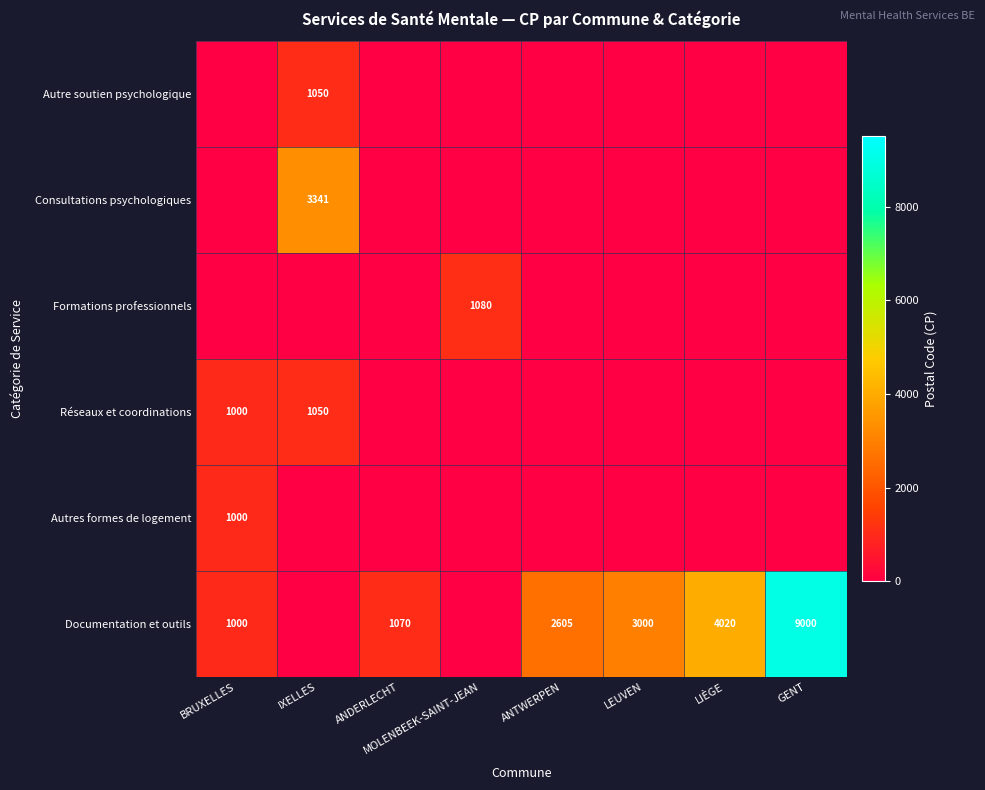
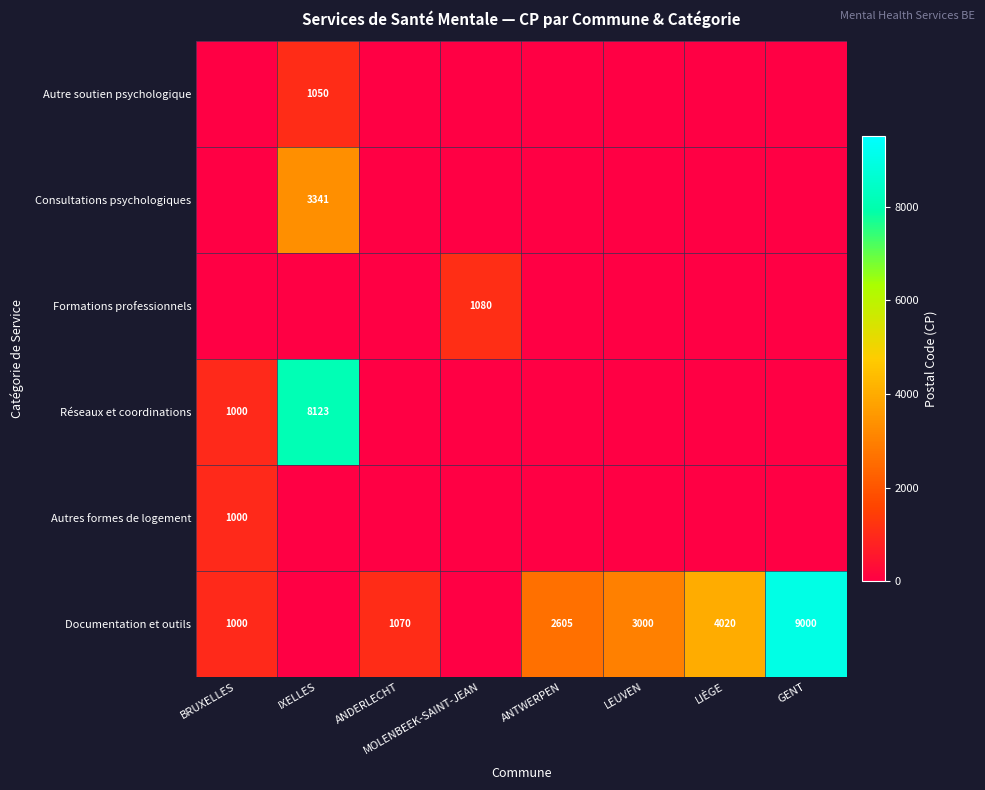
Réseaux et coordinations, IXELLES: 1050 -> 8123
